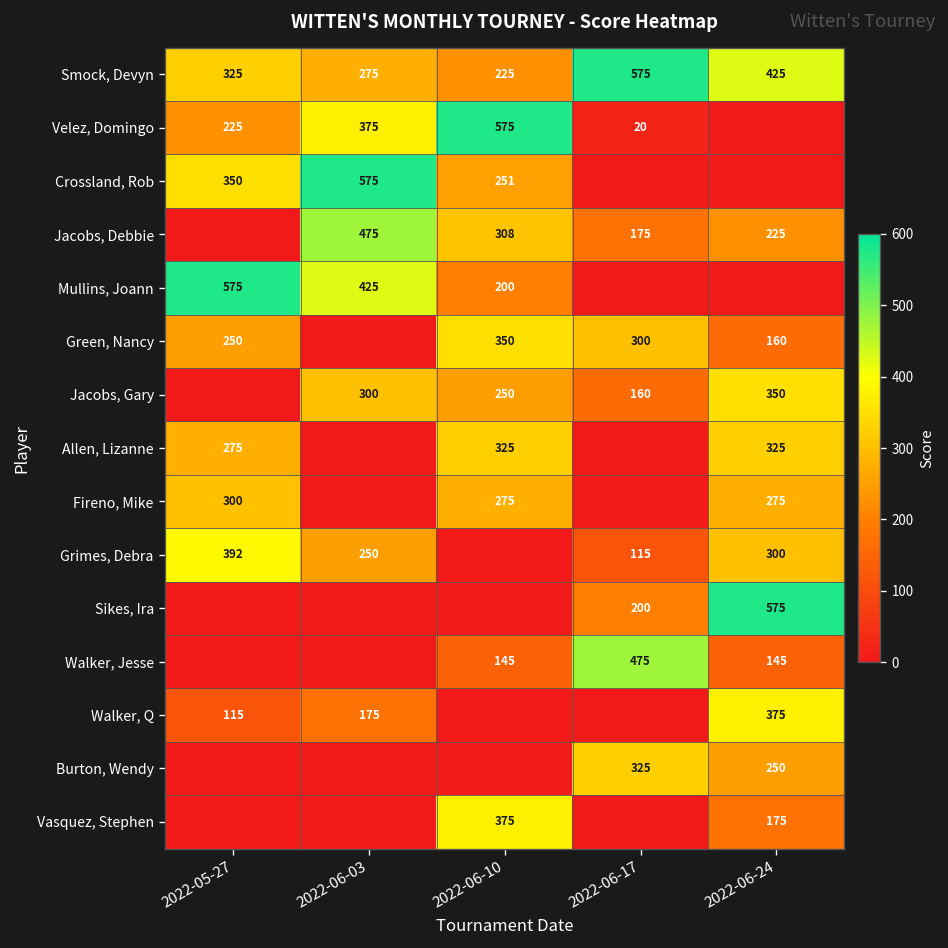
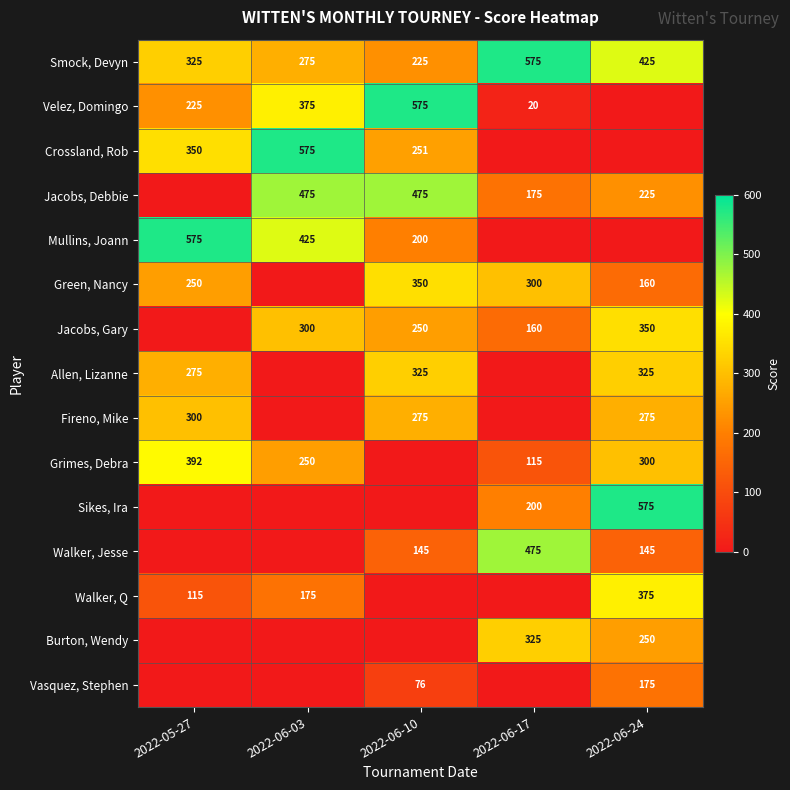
Jacobs, Debbie, 2022-06-10: 308 -> 475
Vasquez, Stephen, 2022-06-10: 375 -> 76
